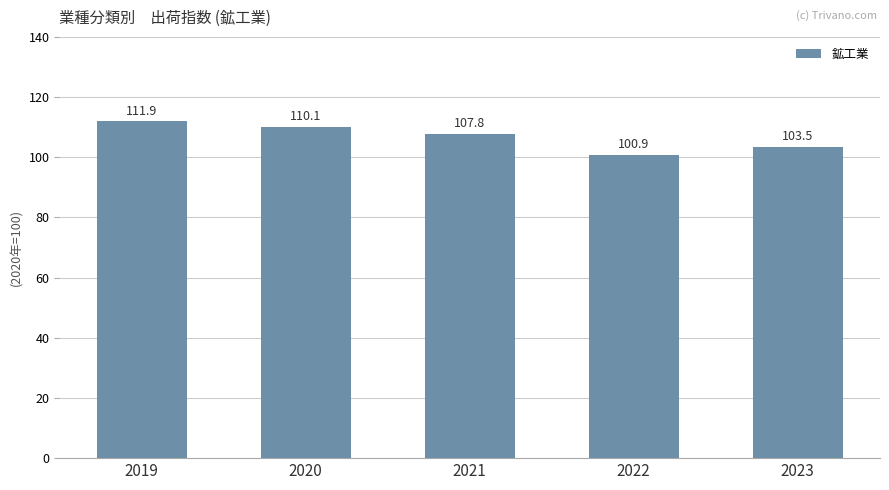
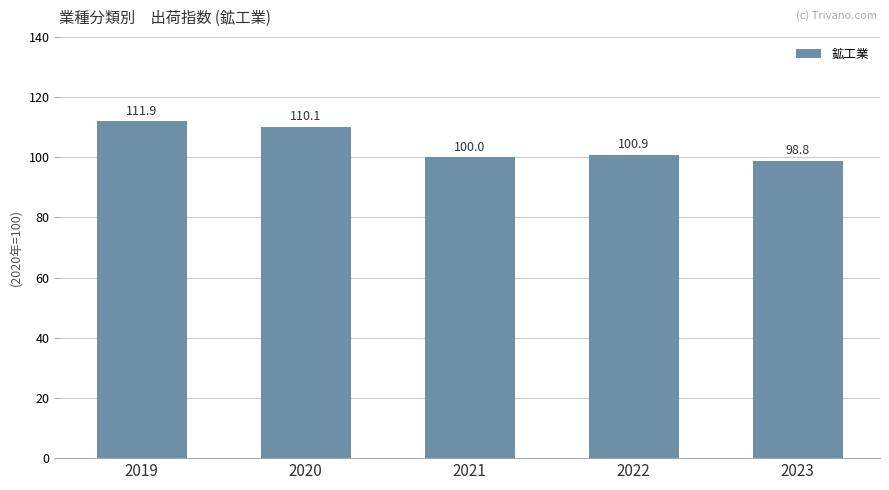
2021: 107.8 -> 100.0
2023: 103.5 -> 98.8
